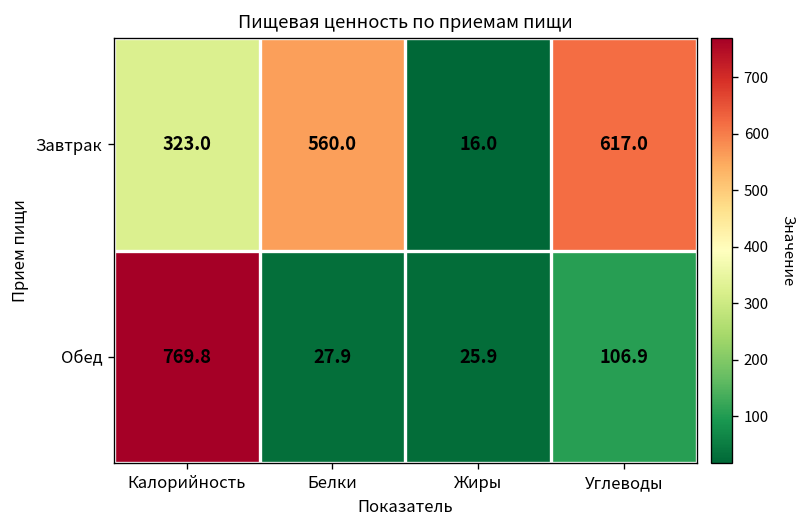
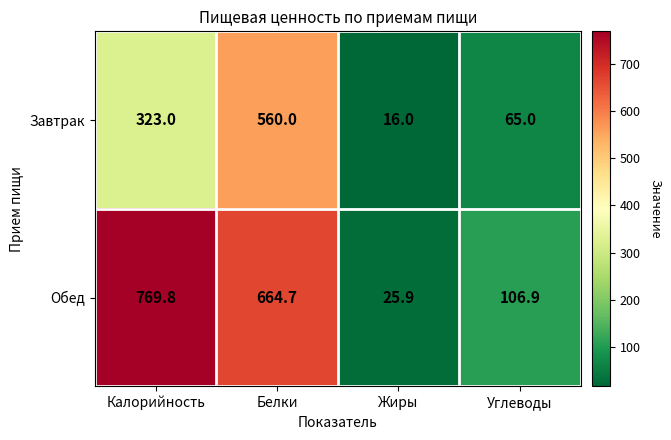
Завтрак, Углеводы: 617.0 -> 65.0
Обед, Белки: 27.9 -> 664.7
